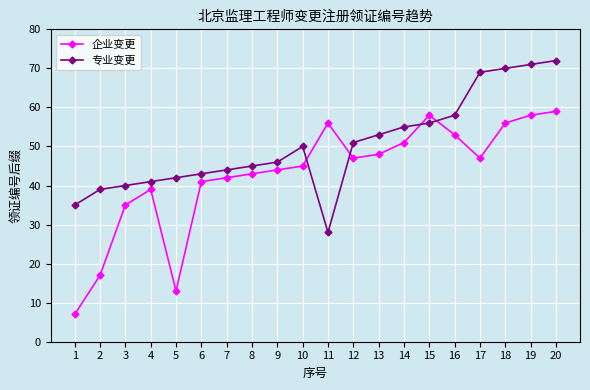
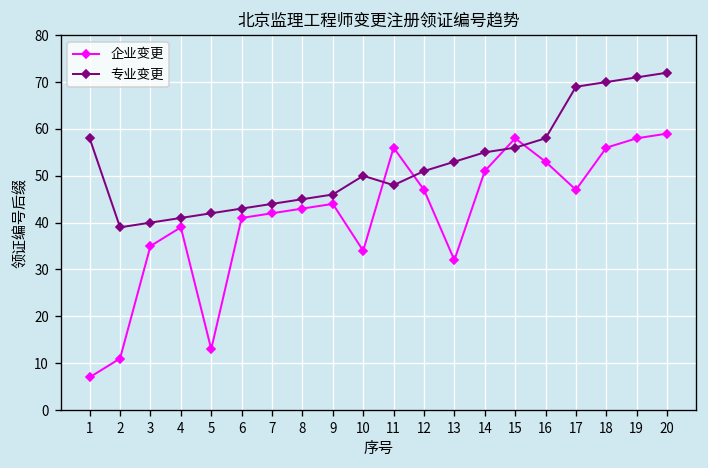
专业变更, 1: 35 -> 58
企业变更, 2: 17 -> 11
企业变更, 10: 45 -> 34
专业变更, 11: 28 -> 48
企业变更, 13: 48 -> 32
